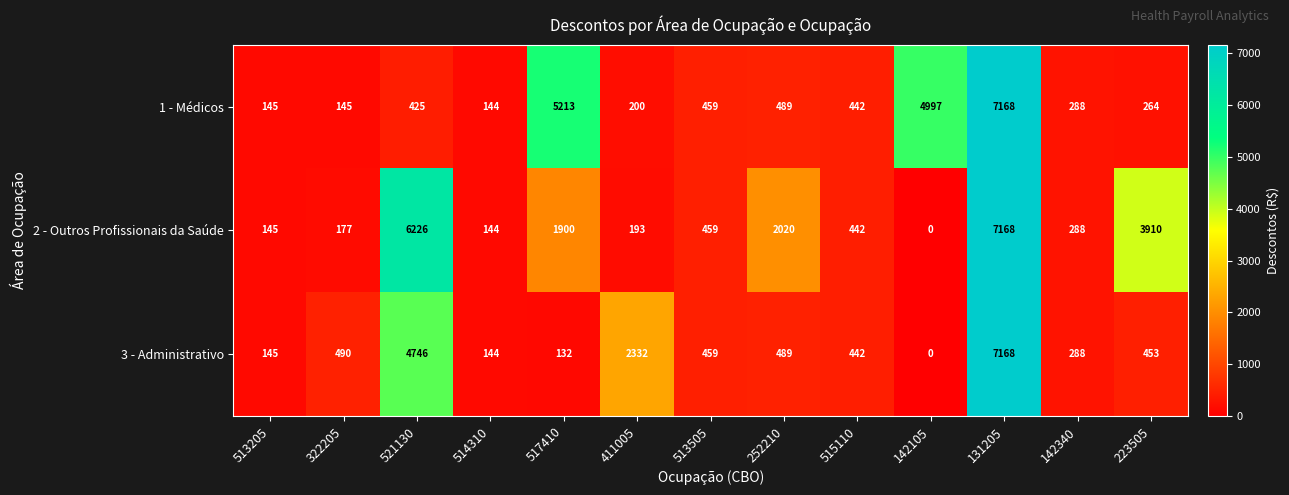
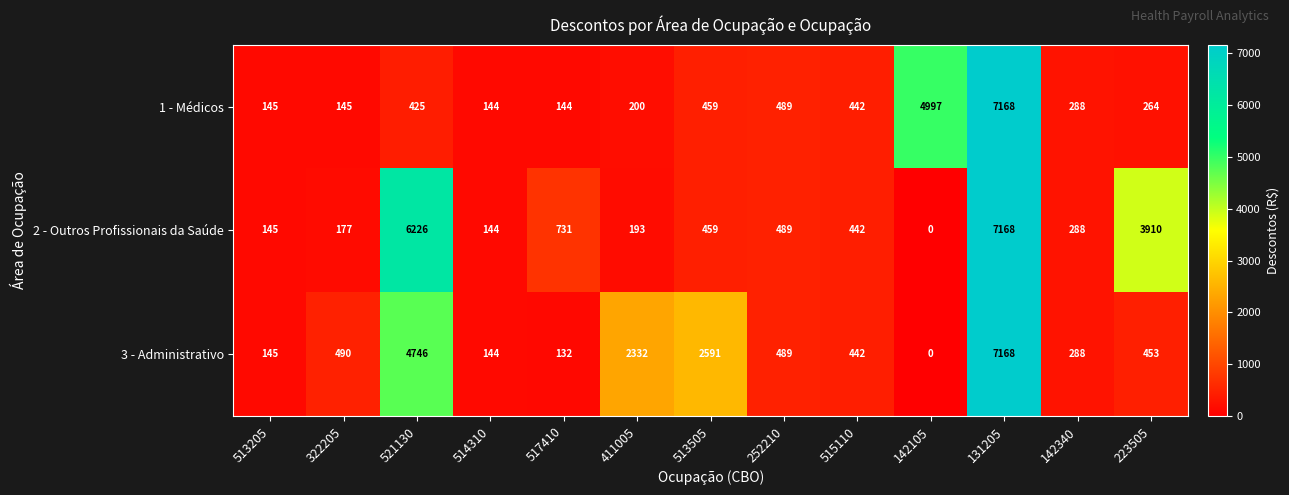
1 - Médicos, 517410: 5213 -> 144
2 - Outros Profissionais da Saúde, 517410: 1900 -> 731
2 - Outros Profissionais da Saúde, 252210: 2020 -> 489
3 - Administrativo, 513505: 459 -> 2591
